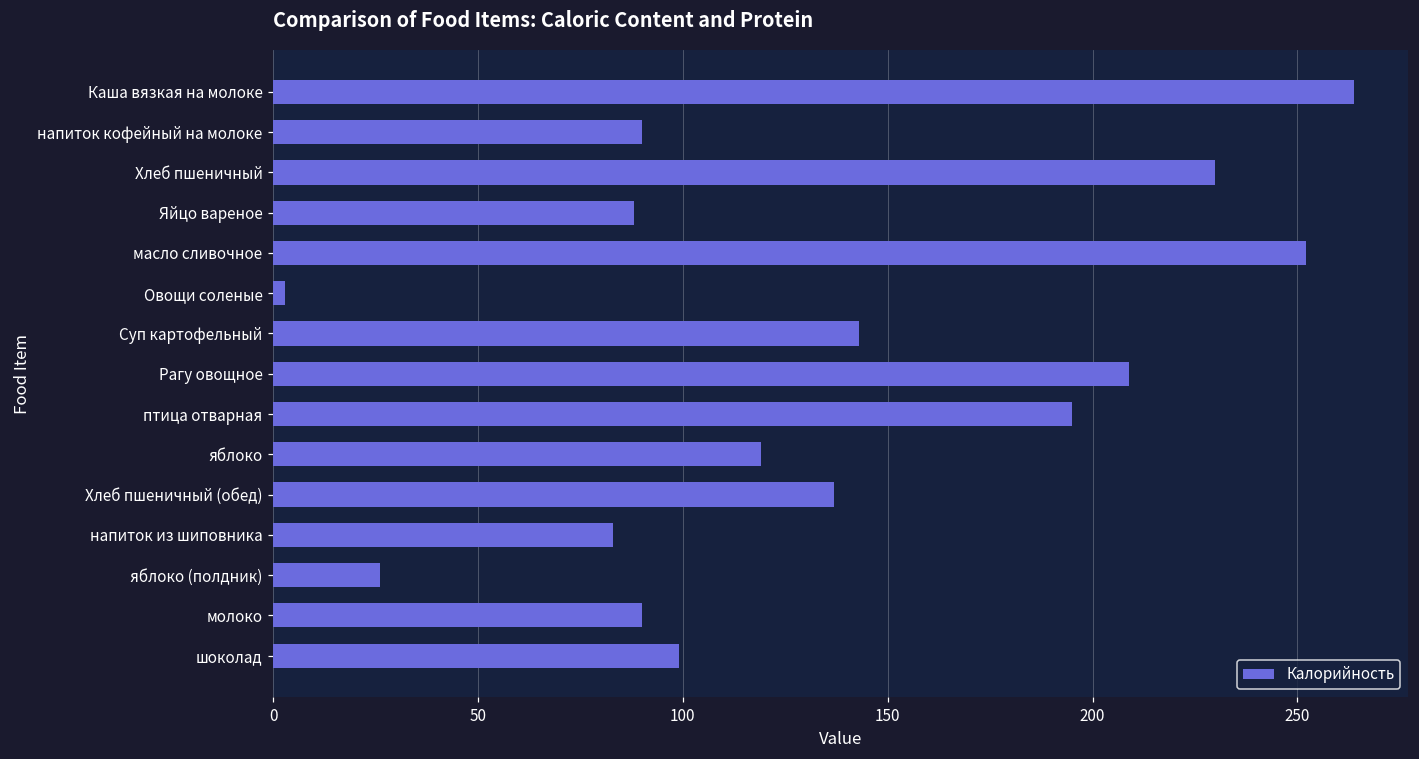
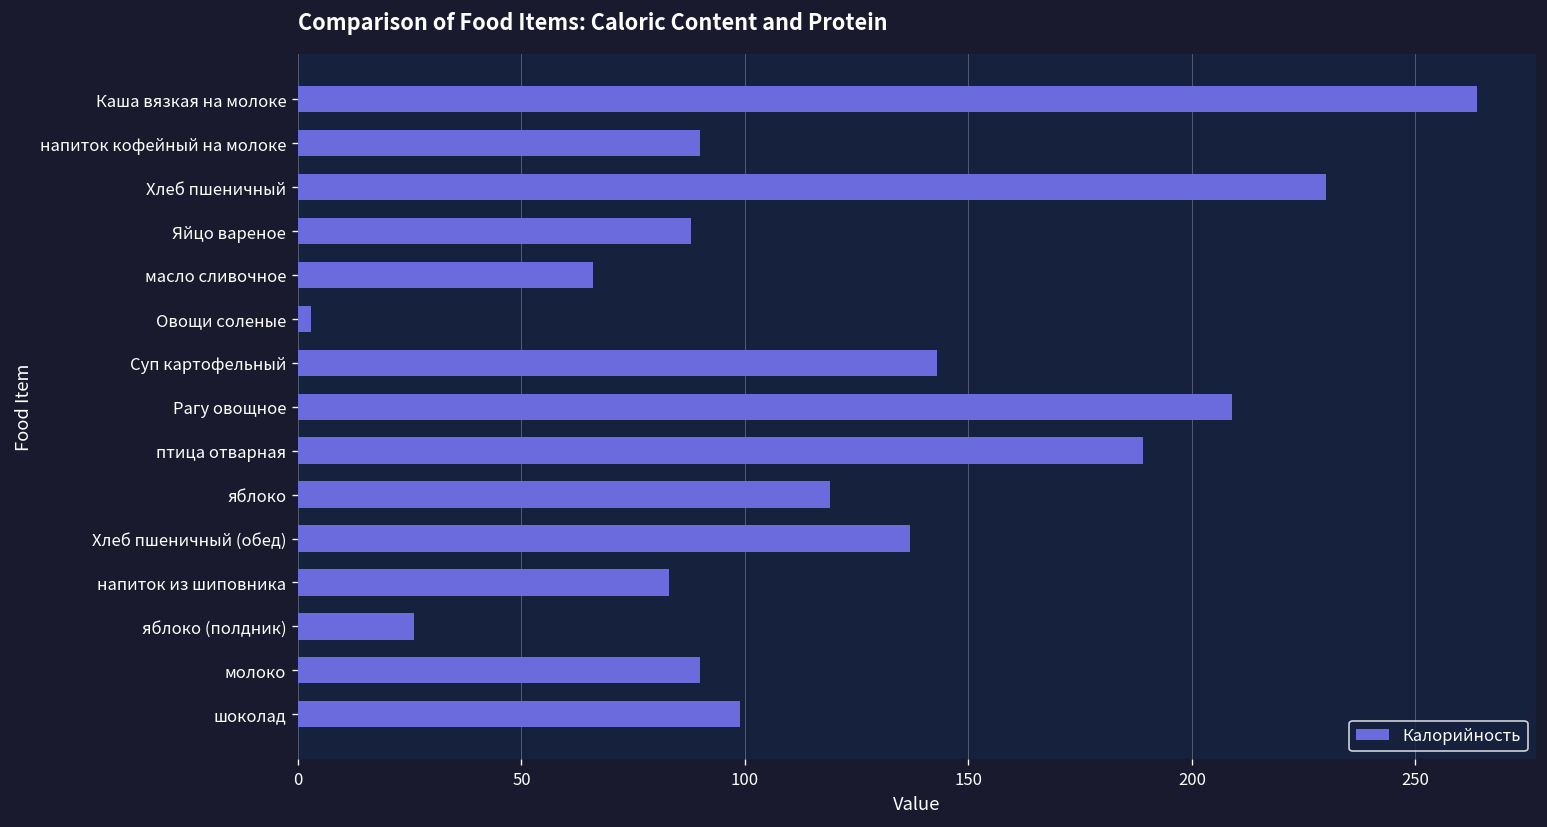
масло сливочное: 252 -> 66
птица отварная: 195 -> 189
